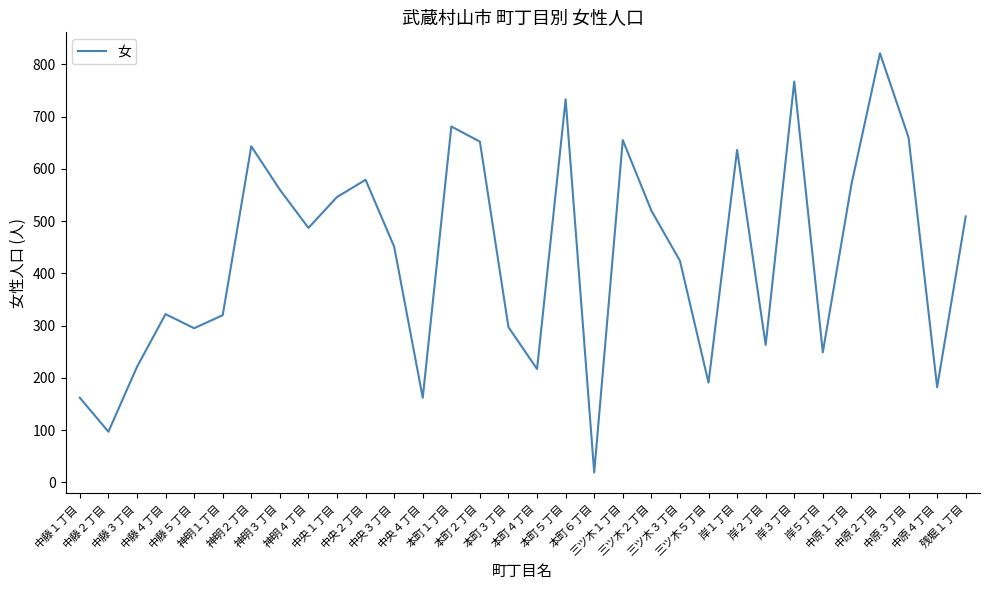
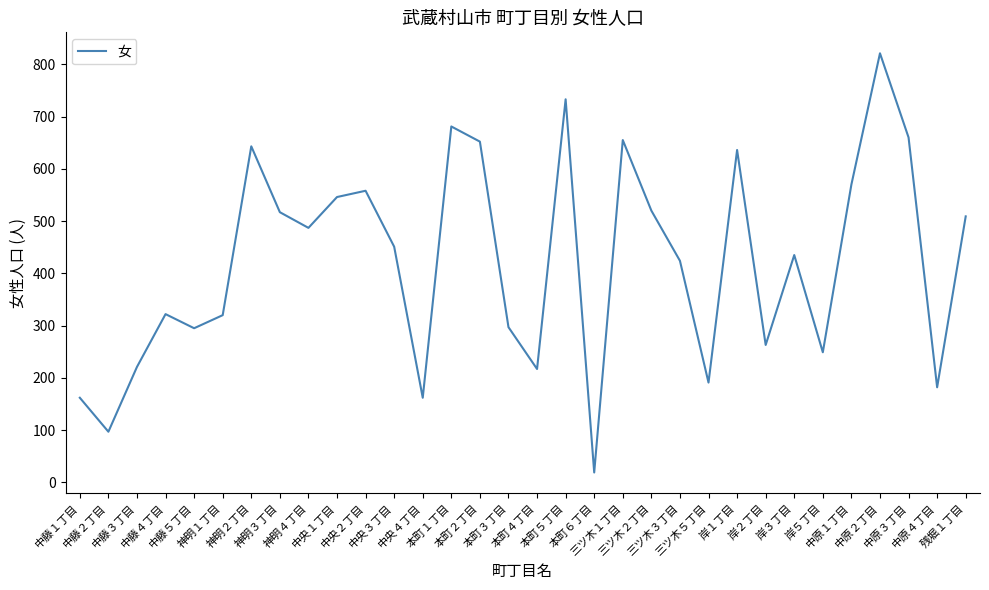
神明３丁目: 560 -> 520
中央２丁目: 580 -> 560
岸３丁目: 770 -> 440
